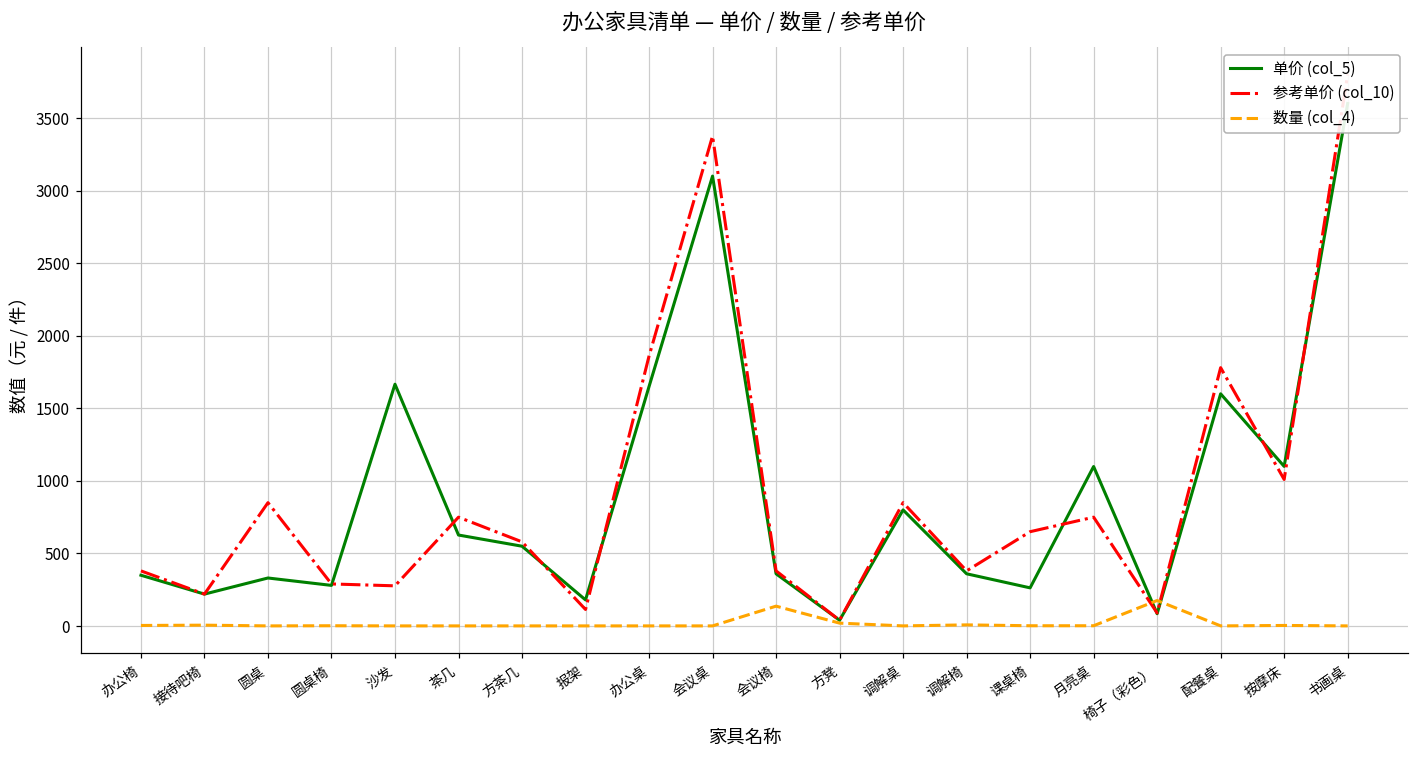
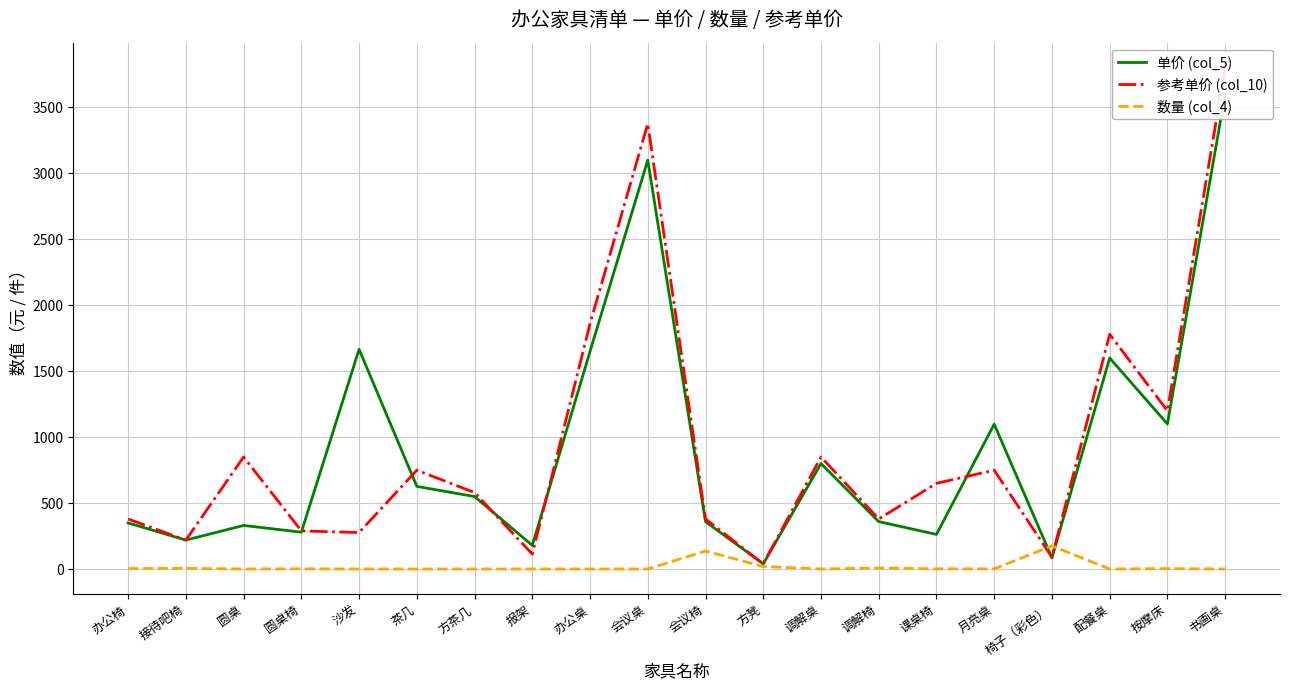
参考单价 (col_10), 按摩床: 1010 -> 1200
